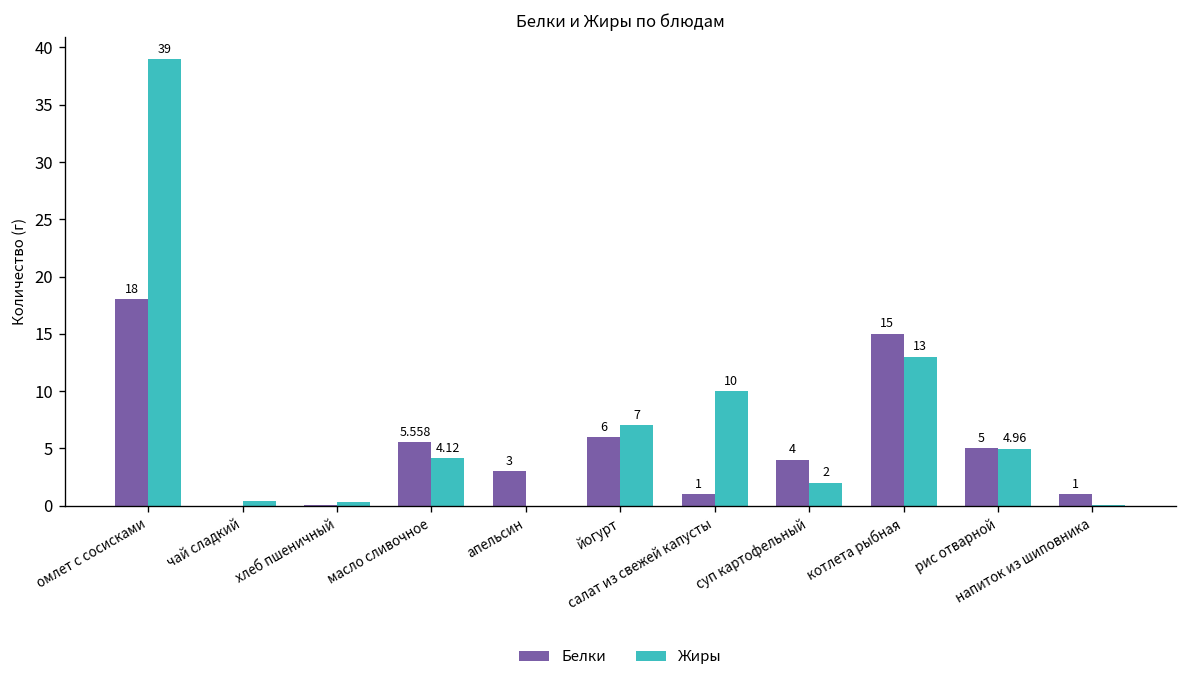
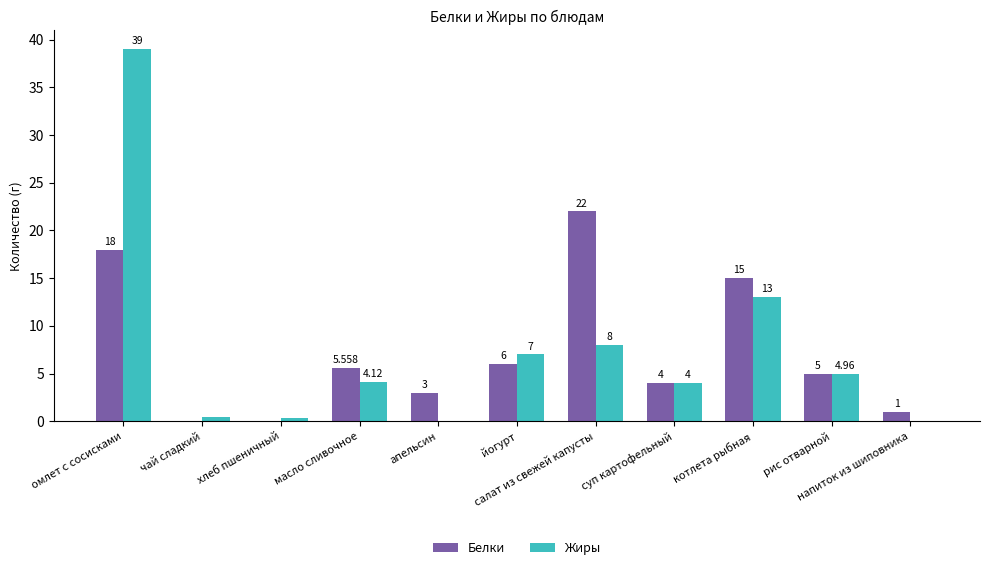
Белки, салат из свежей капусты: 1 -> 22
Жиры, салат из свежей капусты: 10 -> 8
Жиры, суп картофельный: 2 -> 4
